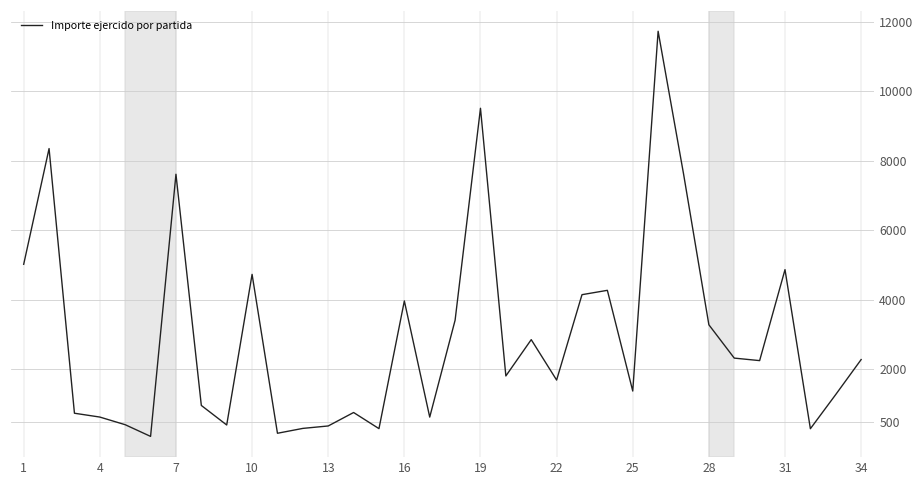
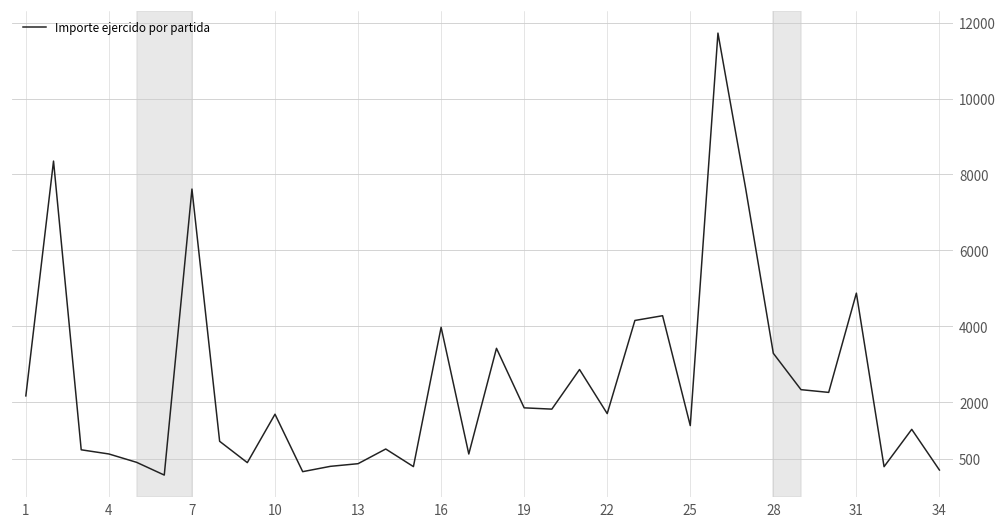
1: 5000 -> 2200
10: 4700 -> 1700
19: 9500 -> 1800
34: 2300 -> 200
